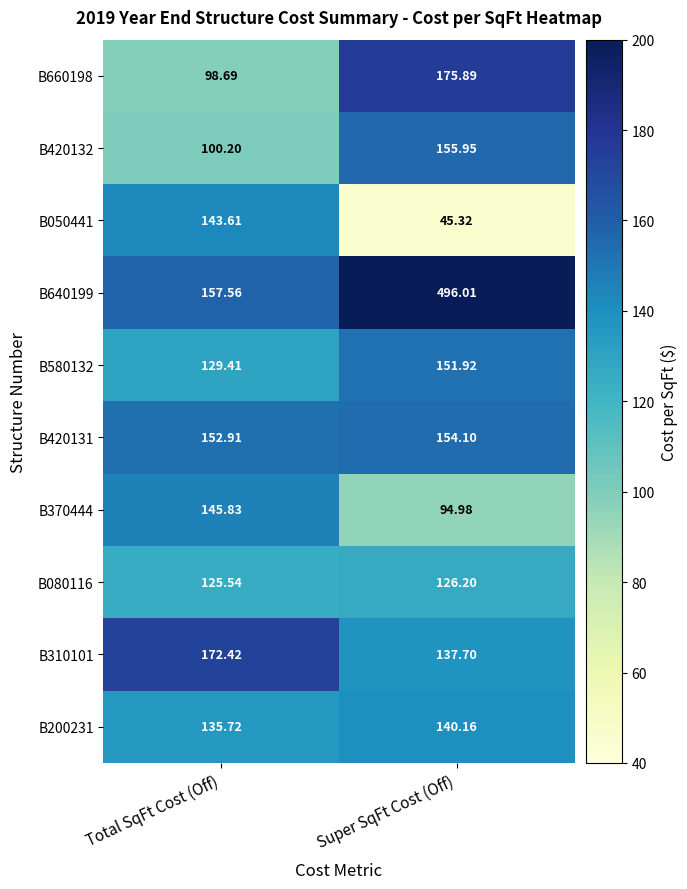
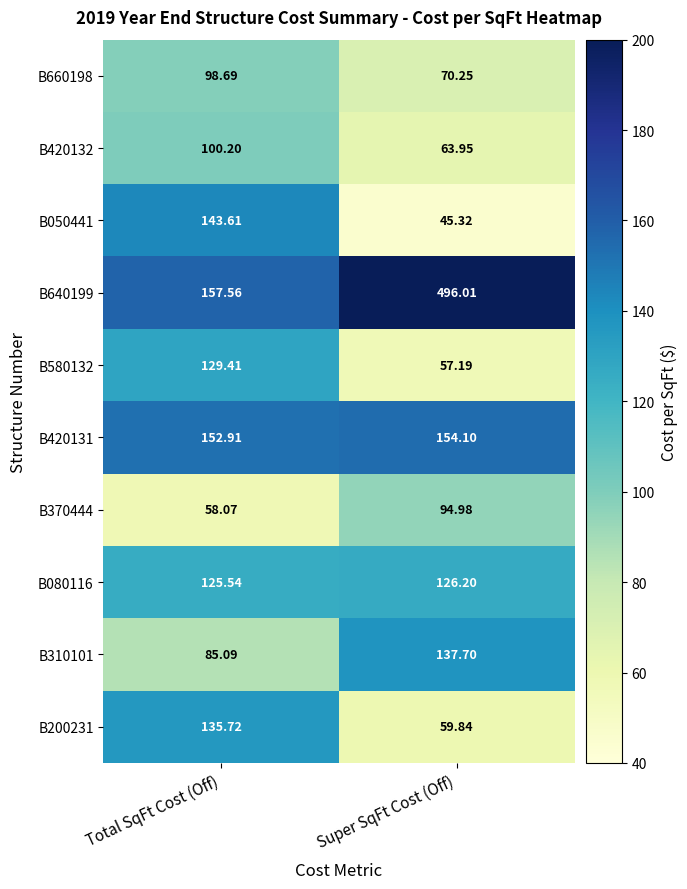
B660198, Super SqFt Cost (Off): 175.89 -> 70.25
B420132, Super SqFt Cost (Off): 155.95 -> 63.95
B580132, Super SqFt Cost (Off): 151.92 -> 57.19
B370444, Total SqFt Cost (Off): 145.83 -> 58.07
B310101, Total SqFt Cost (Off): 172.42 -> 85.09
B200231, Super SqFt Cost (Off): 140.16 -> 59.84
